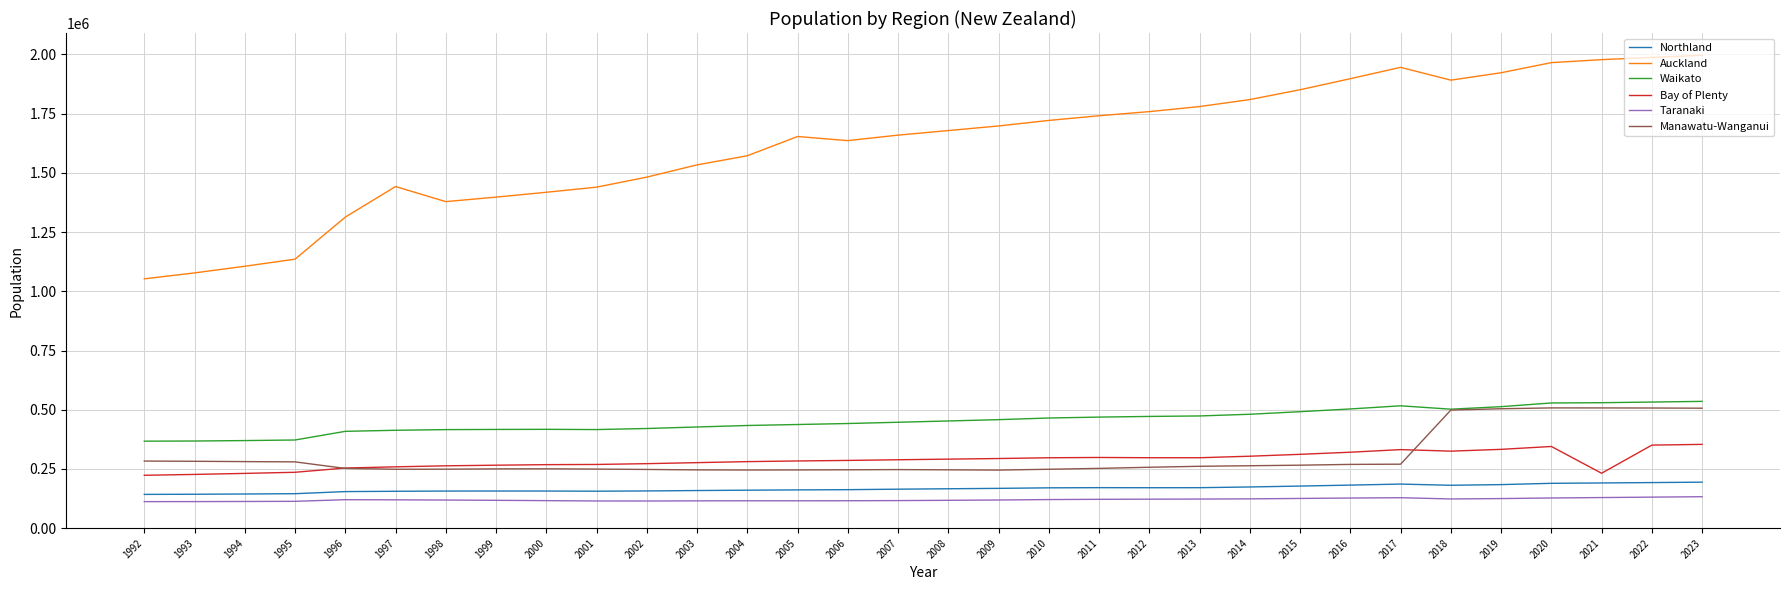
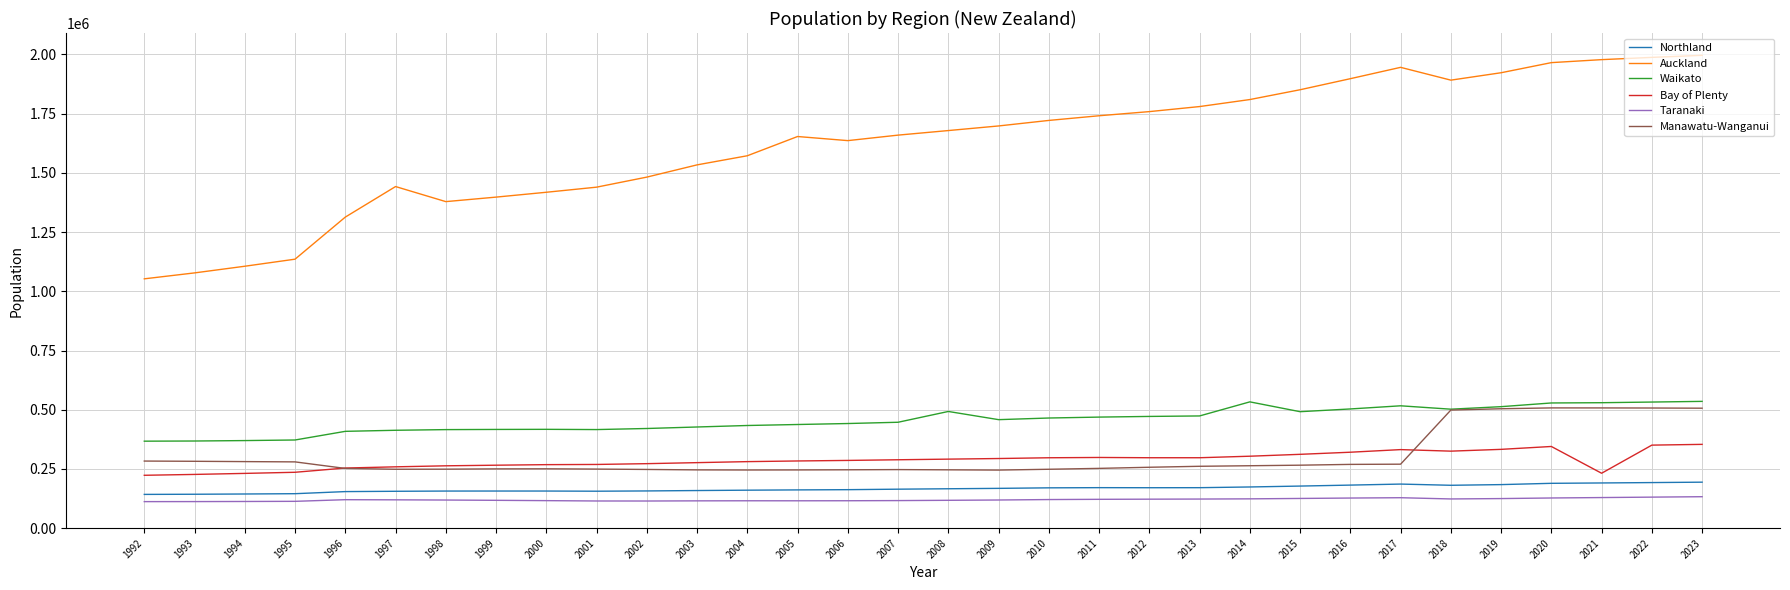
Waikato, 2008: 450000 -> 490000
Waikato, 2014: 480000 -> 530000
